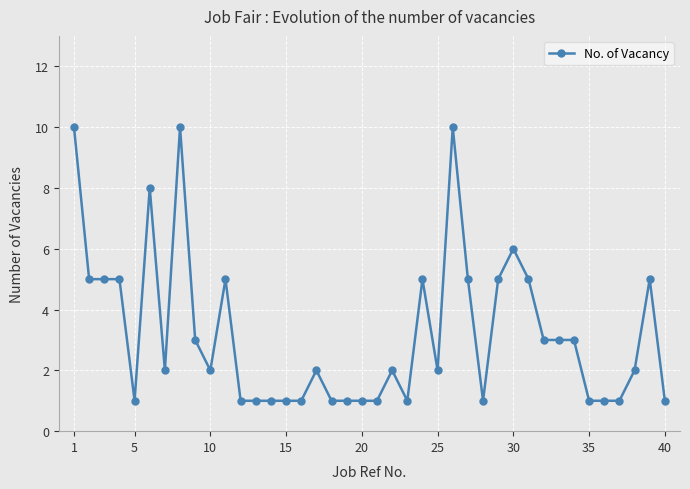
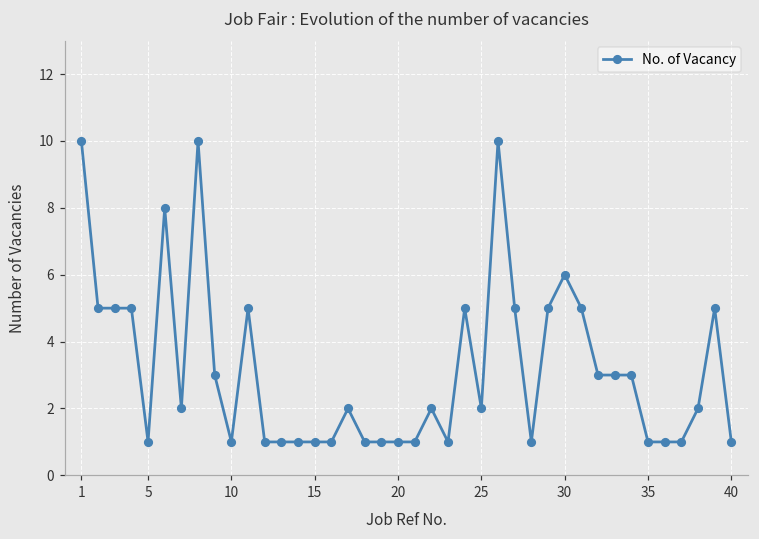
10: 2 -> 1
